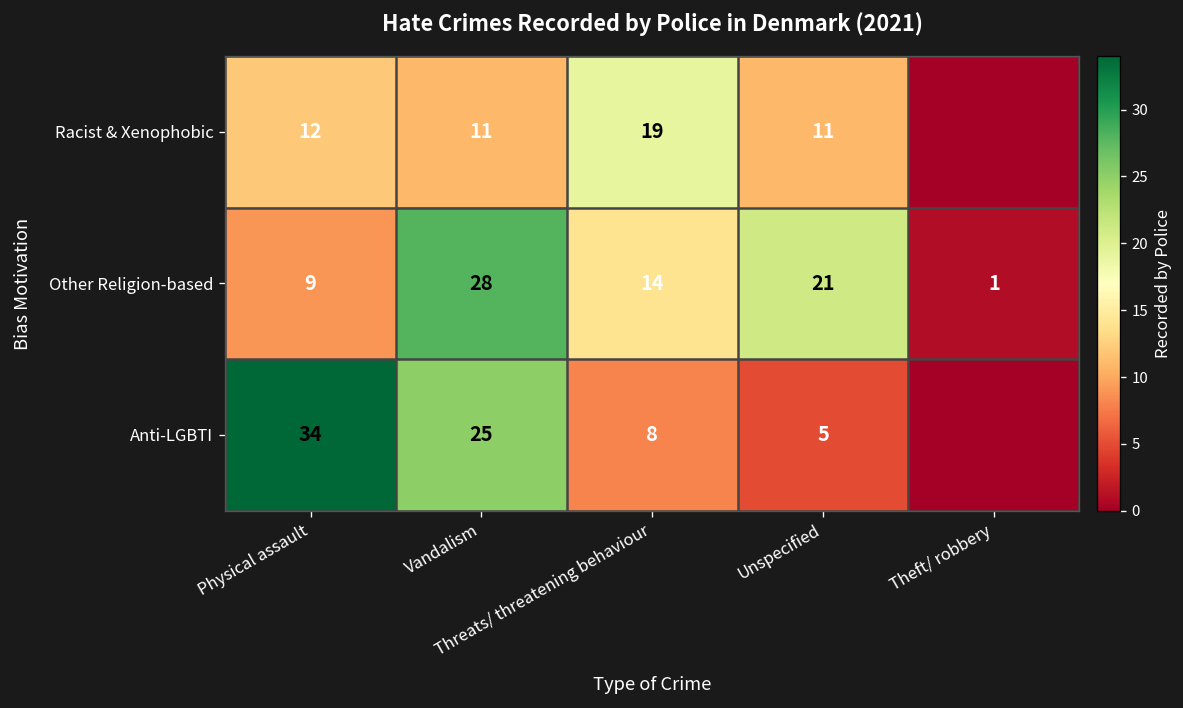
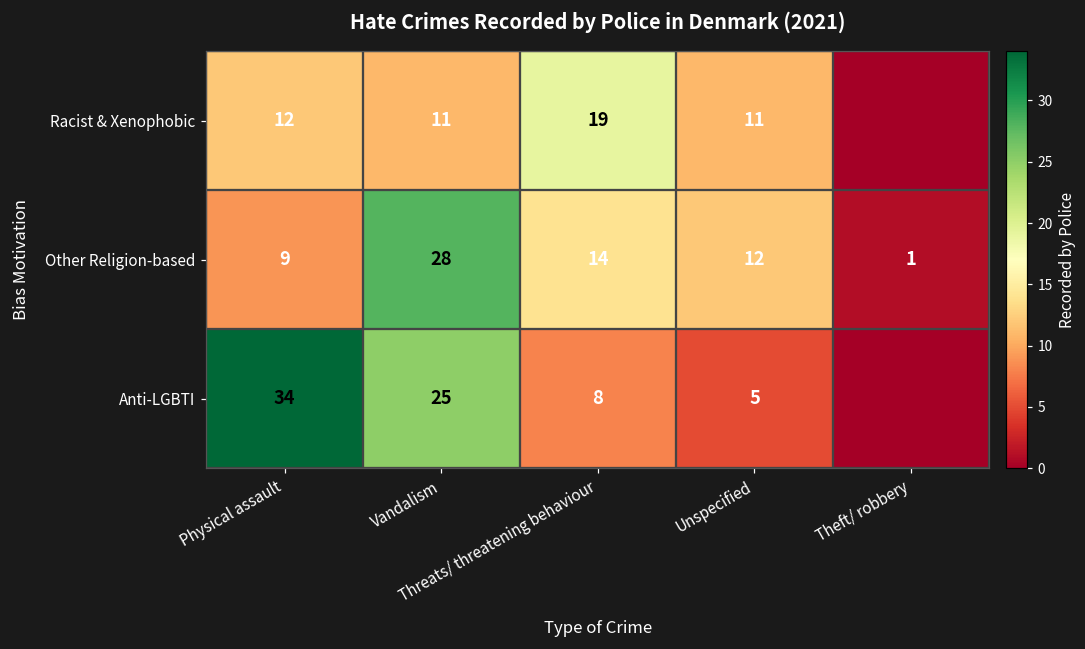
Other Religion-based, Unspecified: 21 -> 12
